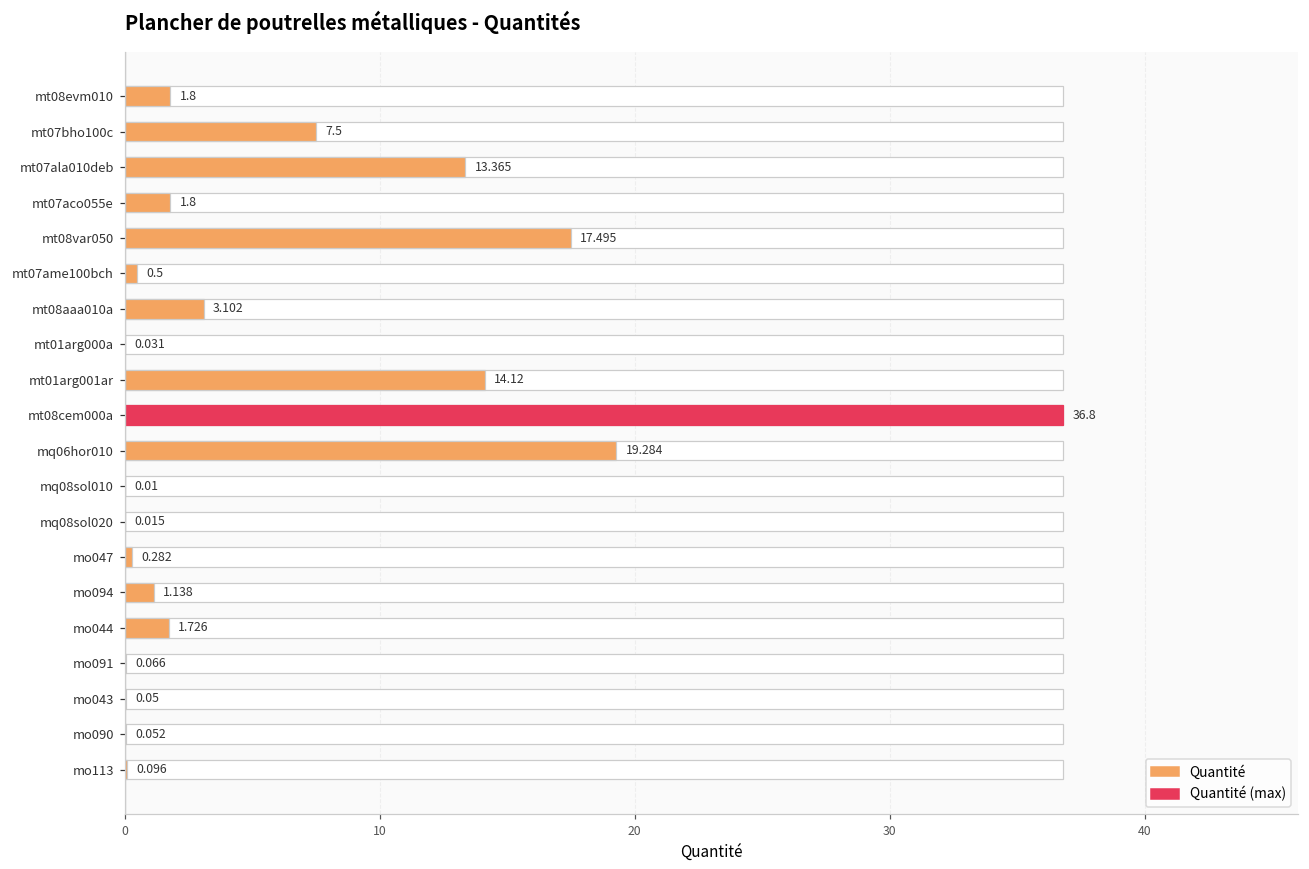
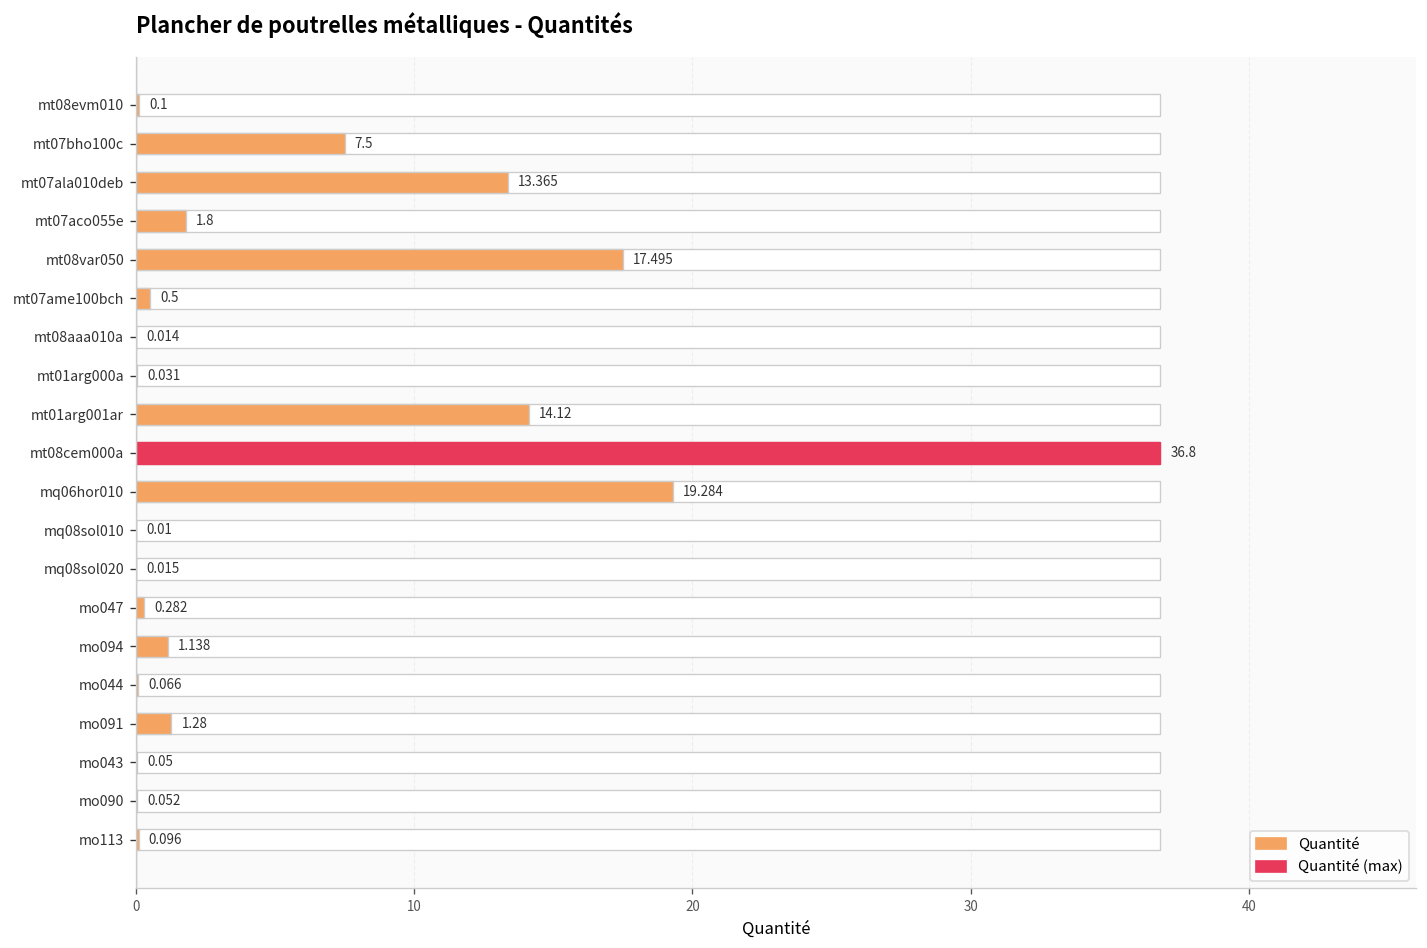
Quantité, mt08evm010: 1.8 -> 0.1
Quantité, mt08aaa010a: 3.102 -> 0.014
Quantité, mo044: 1.726 -> 0.066
Quantité, mo091: 0.066 -> 1.28
